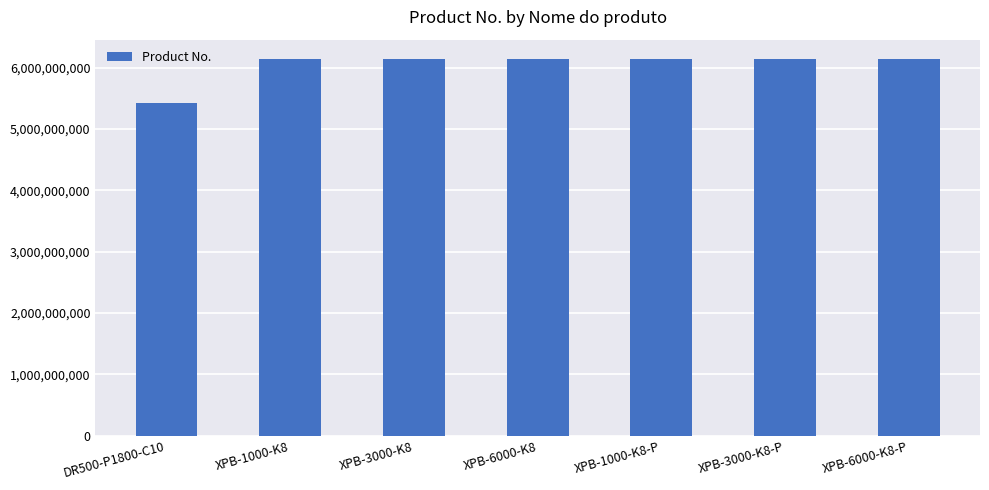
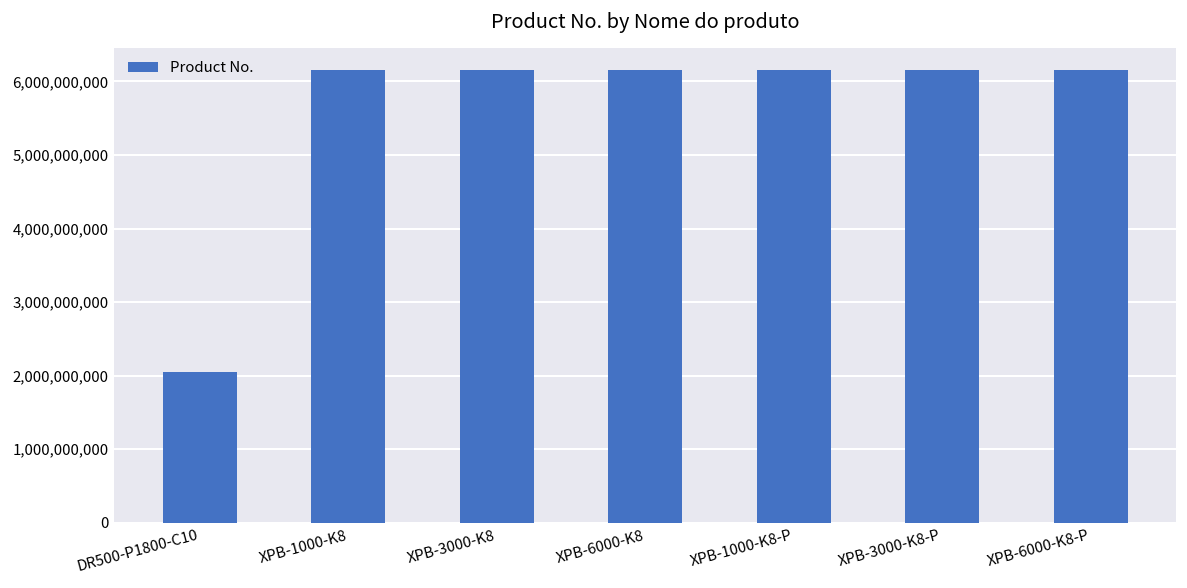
DR500-P1800-C10: 5,400,000,000 -> 2,100,000,000
